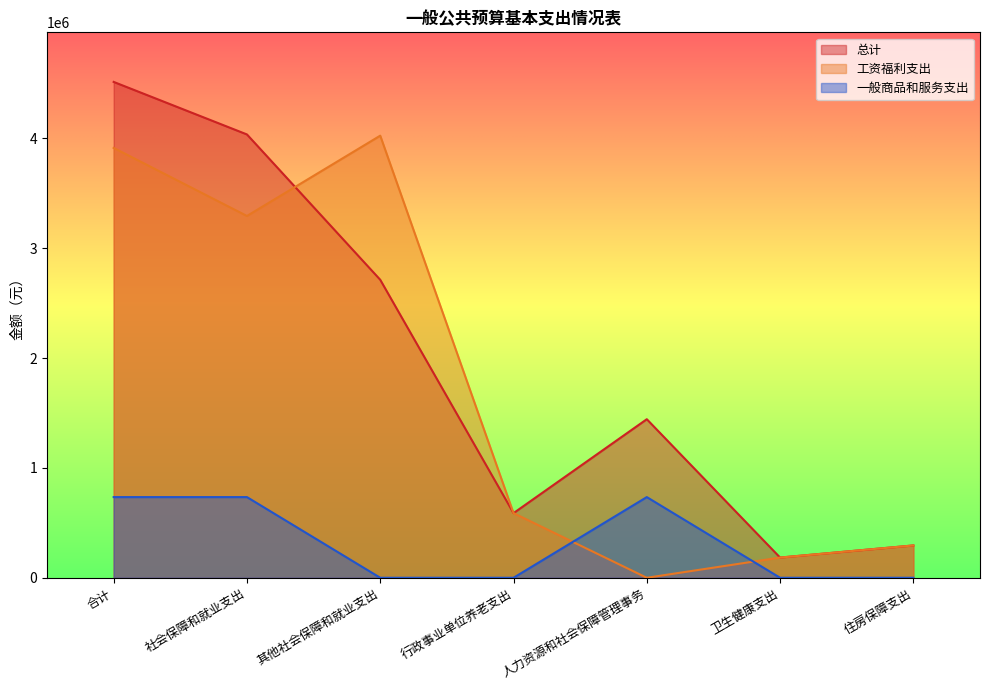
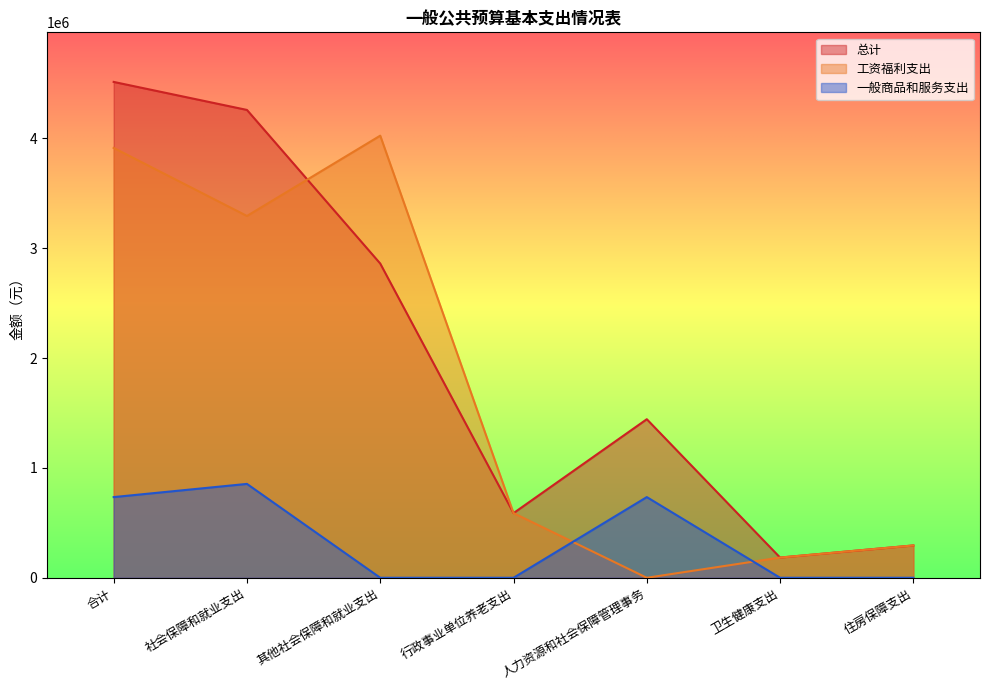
总计, 社会保障和就业支出: 4040000 -> 4260000
一般商品和服务支出, 社会保障和就业支出: 730000 -> 850000
总计, 其他社会保障和就业支出: 2710000 -> 2860000
